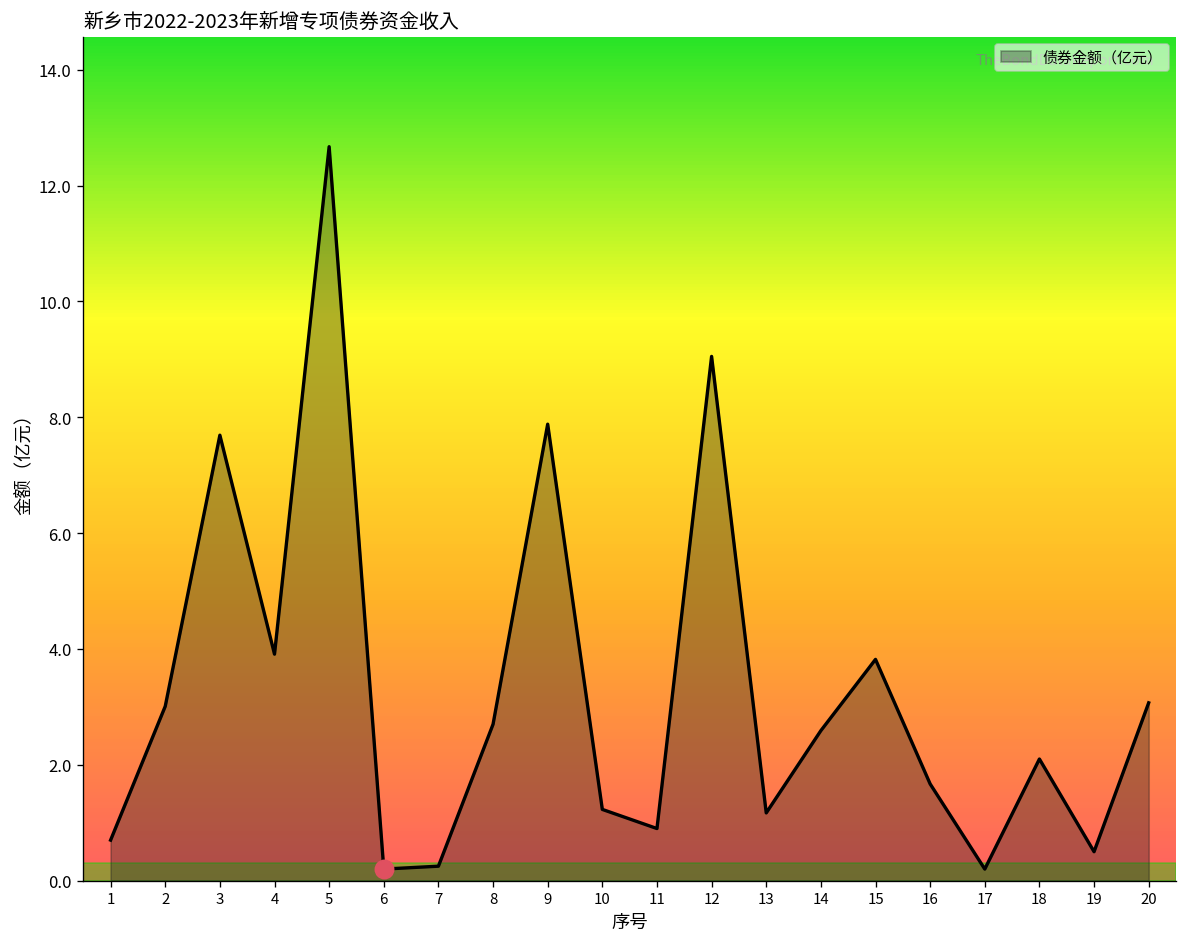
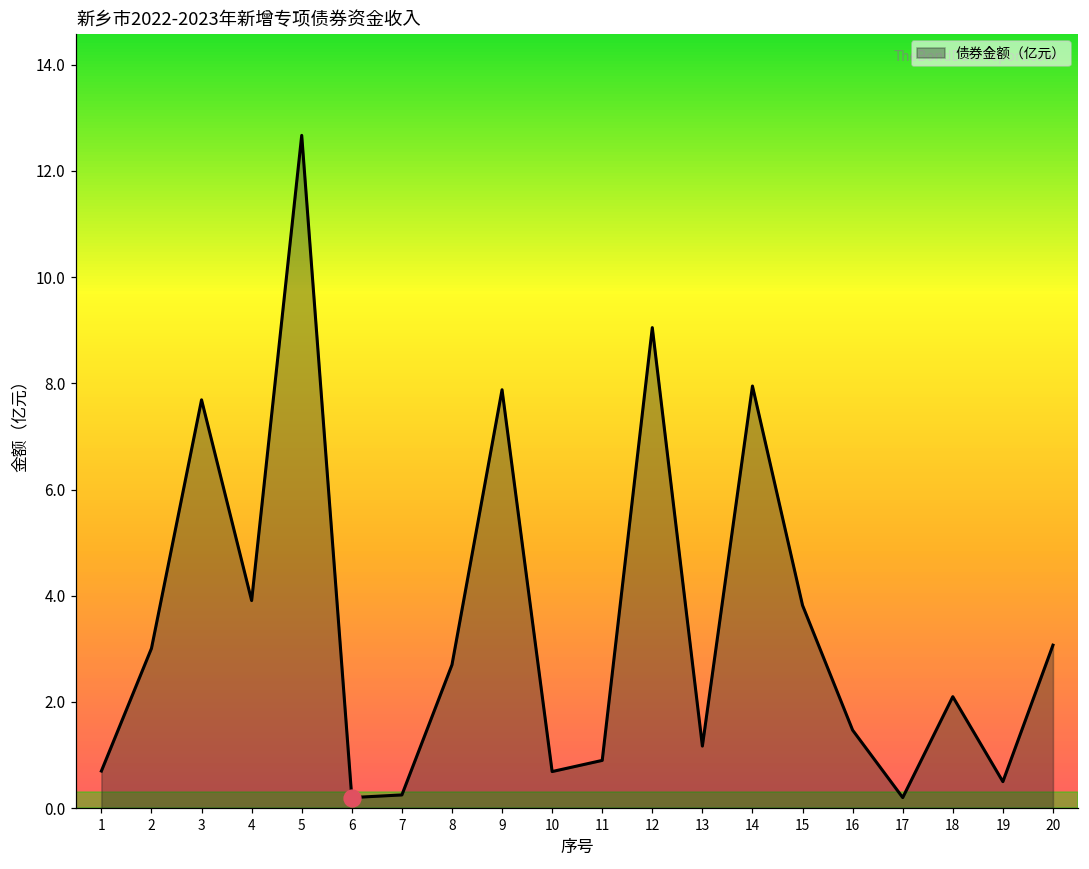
债券金额（亿元）, 10: 1.2 -> 0.7
债券金额（亿元）, 14: 2.6 -> 8.0
债券金额（亿元）, 16: 1.7 -> 1.5
